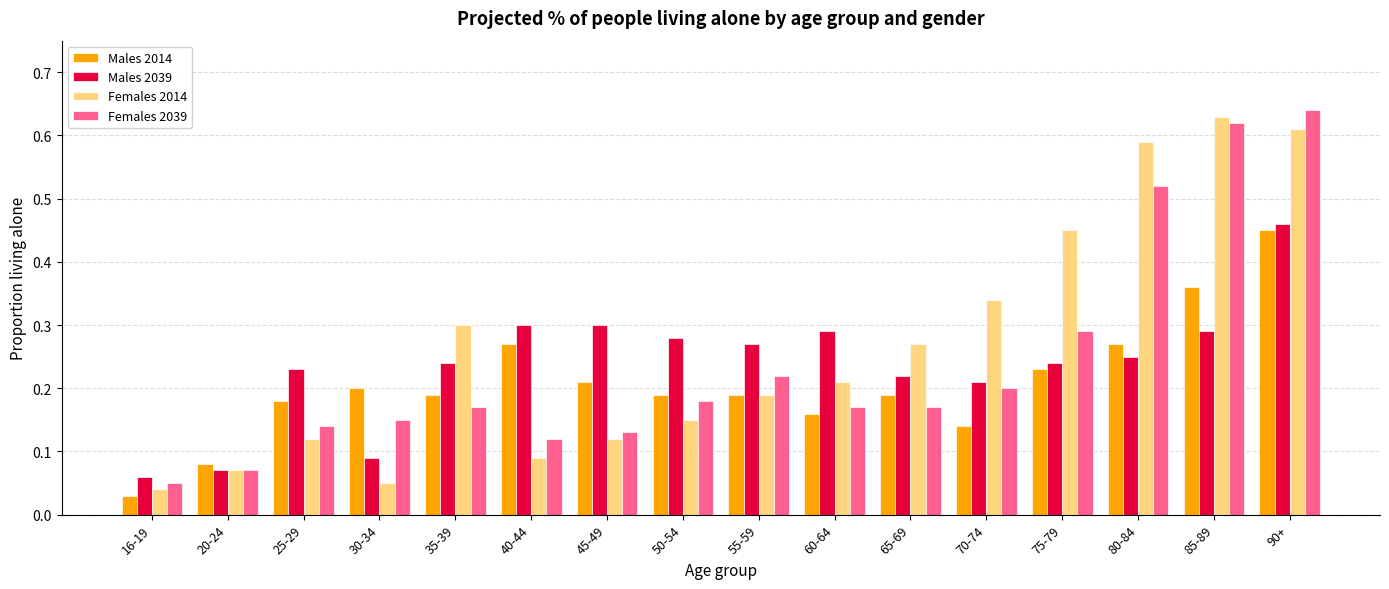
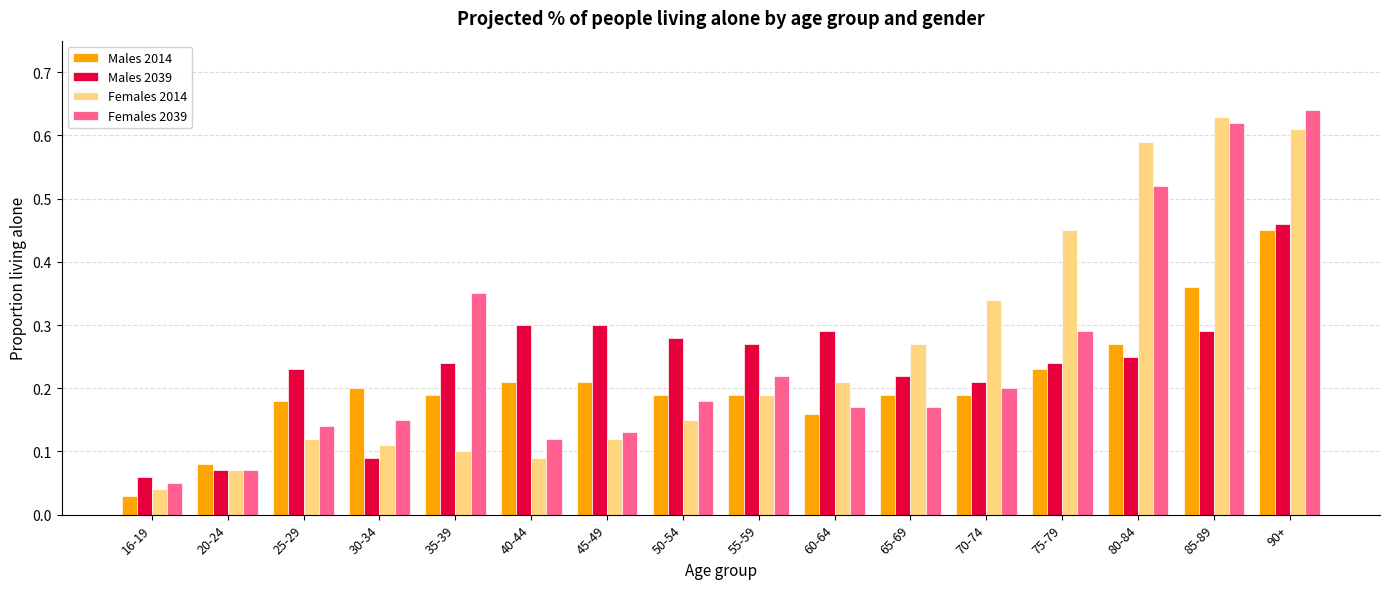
Females 2014, 30-34: 0.05 -> 0.11
Females 2014, 35-39: 0.3 -> 0.1
Females 2039, 35-39: 0.17 -> 0.35
Males 2014, 40-44: 0.27 -> 0.21
Males 2014, 70-74: 0.14 -> 0.19
